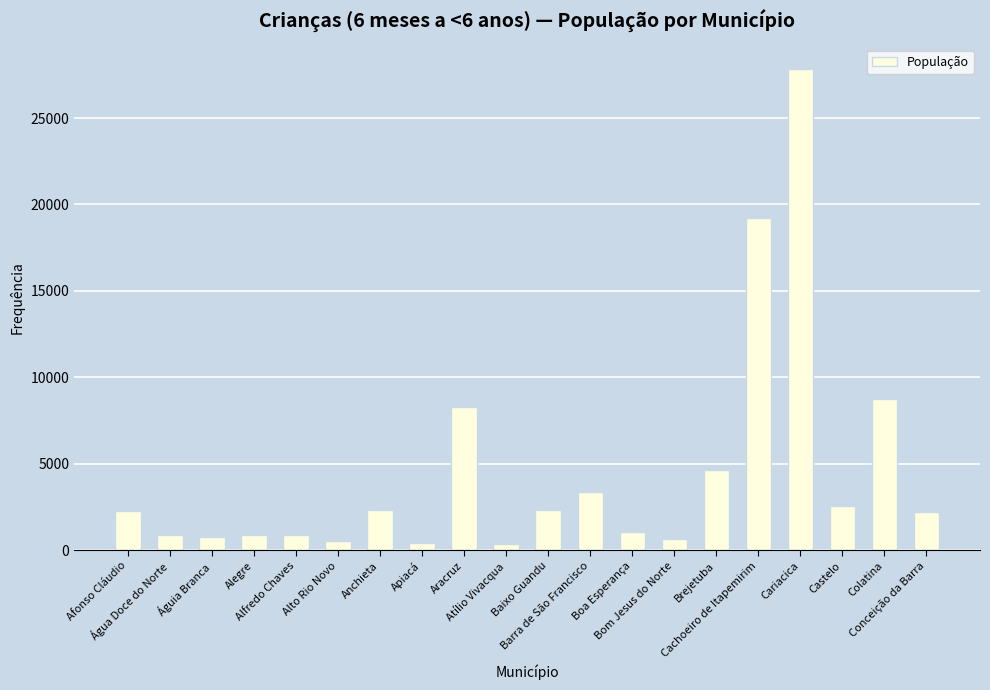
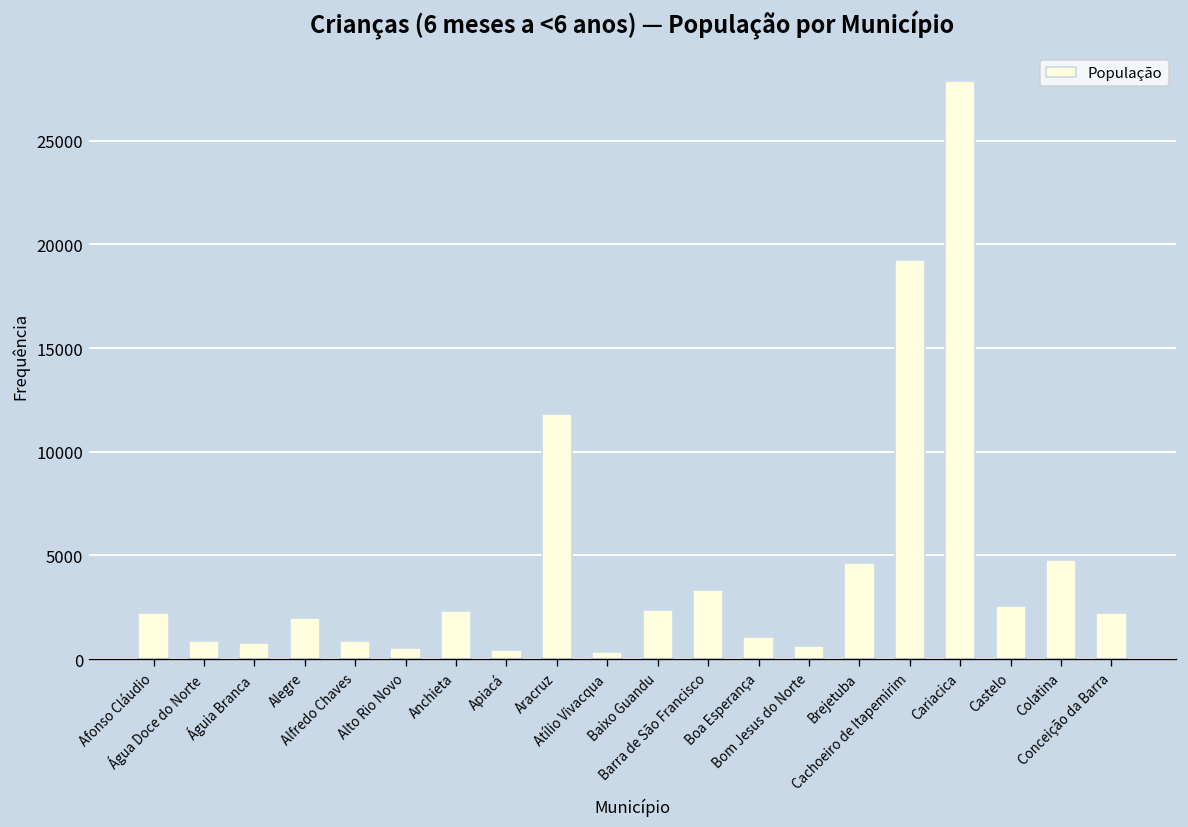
Alegre: 900 -> 2000
Aracruz: 8300 -> 11800
Colatina: 8700 -> 4800
